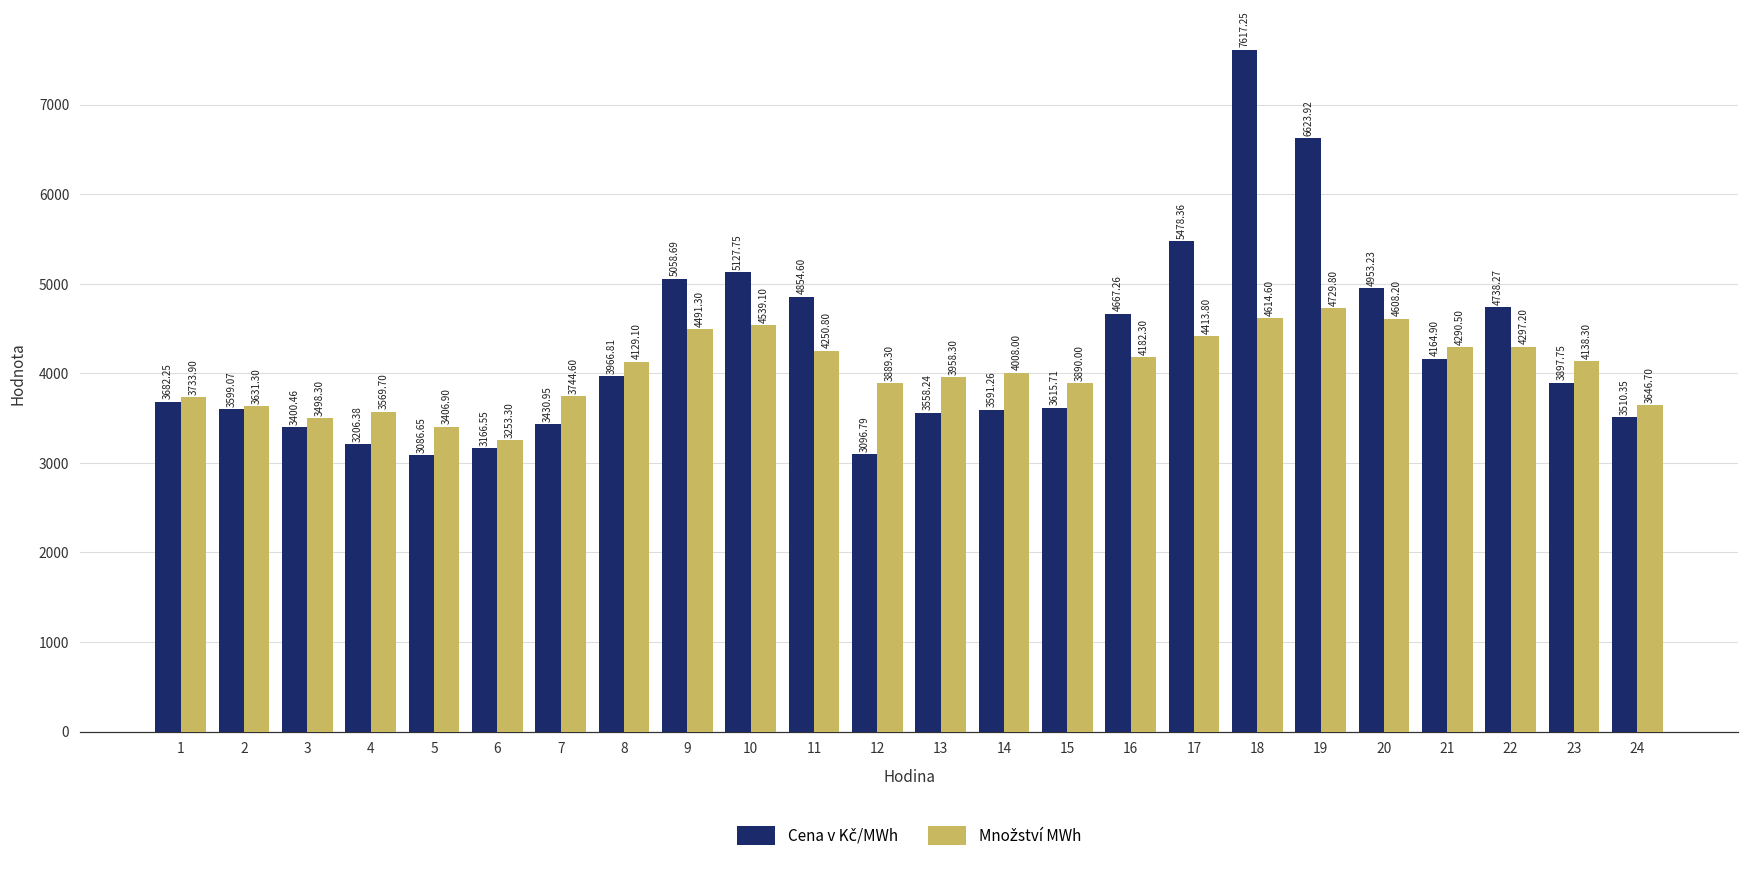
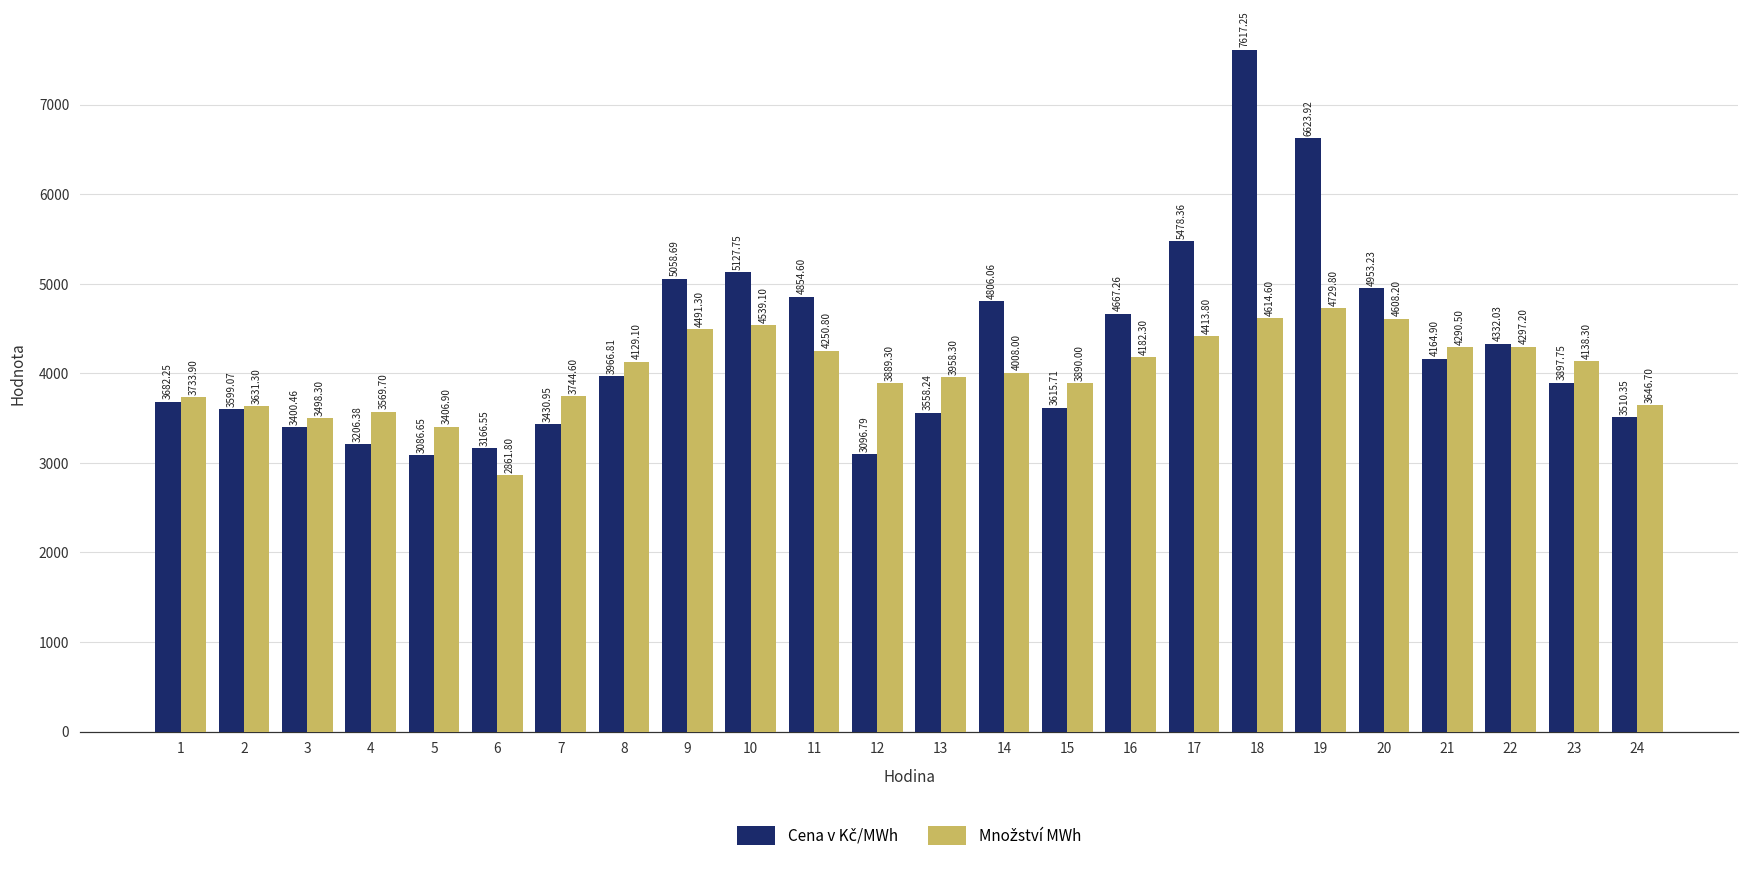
Množství MWh, 6: 3253.30 -> 2861.80
Cena v Kč/MWh, 14: 3591.26 -> 4806.06
Cena v Kč/MWh, 22: 4738.27 -> 4332.03
